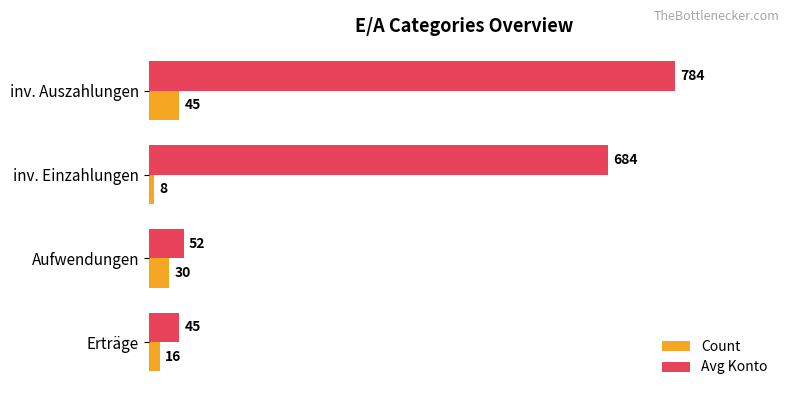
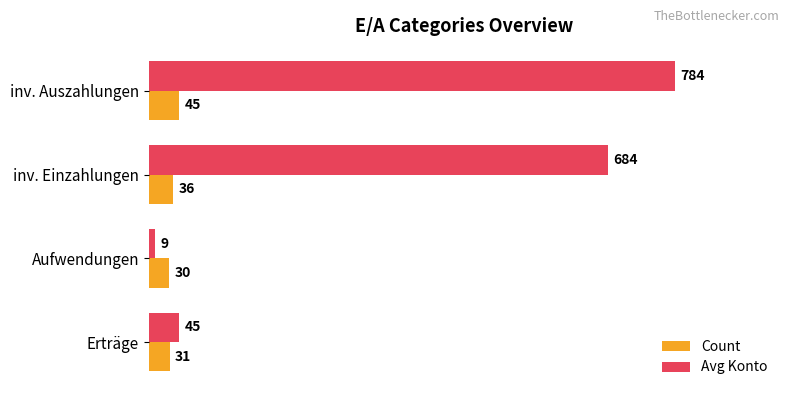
Count, inv. Einzahlungen: 8 -> 36
Avg Konto, Aufwendungen: 52 -> 9
Count, Erträge: 16 -> 31
